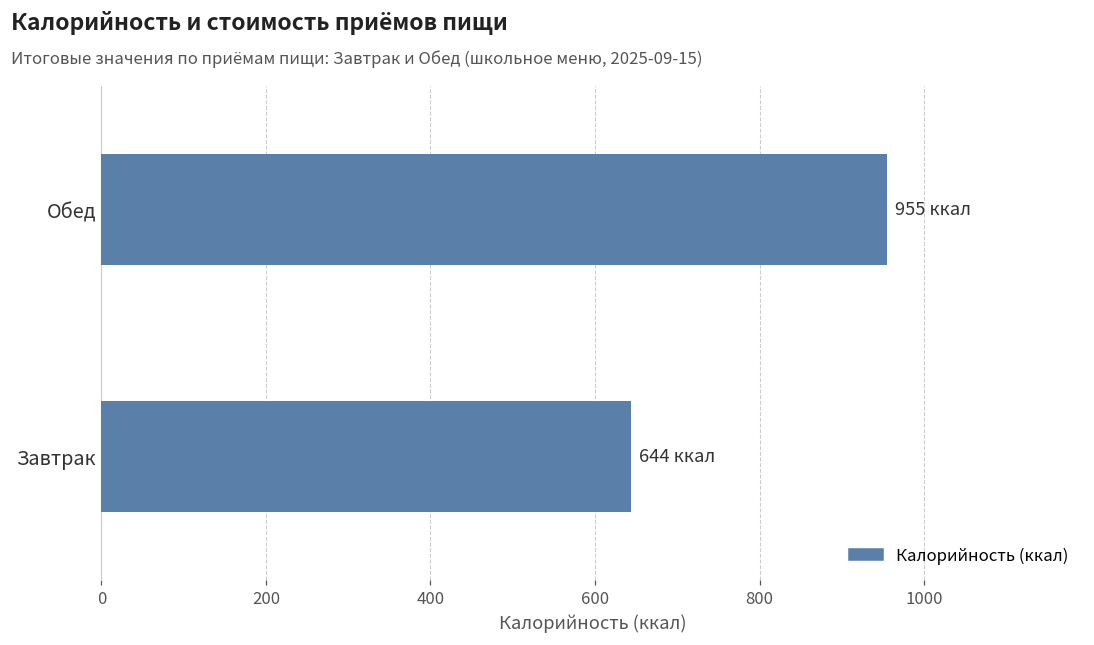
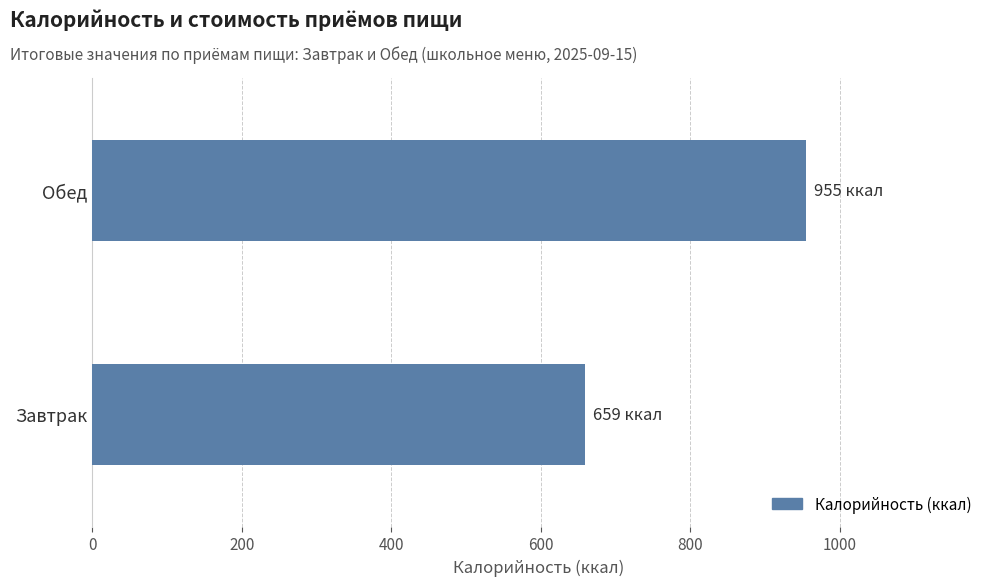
Завтрак: 644 -> 659
